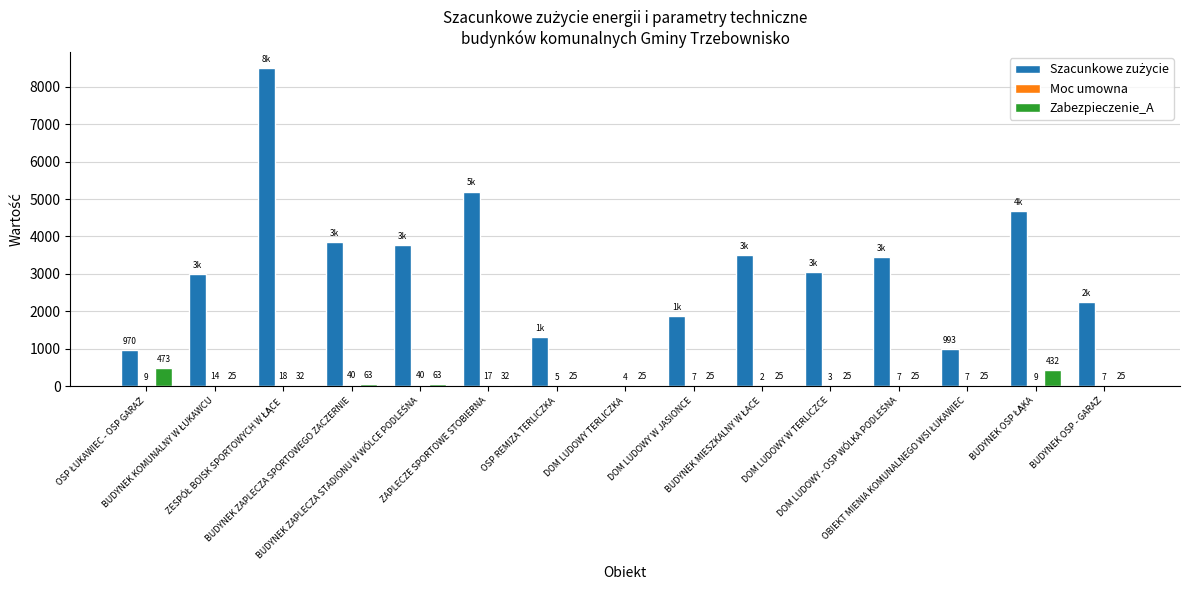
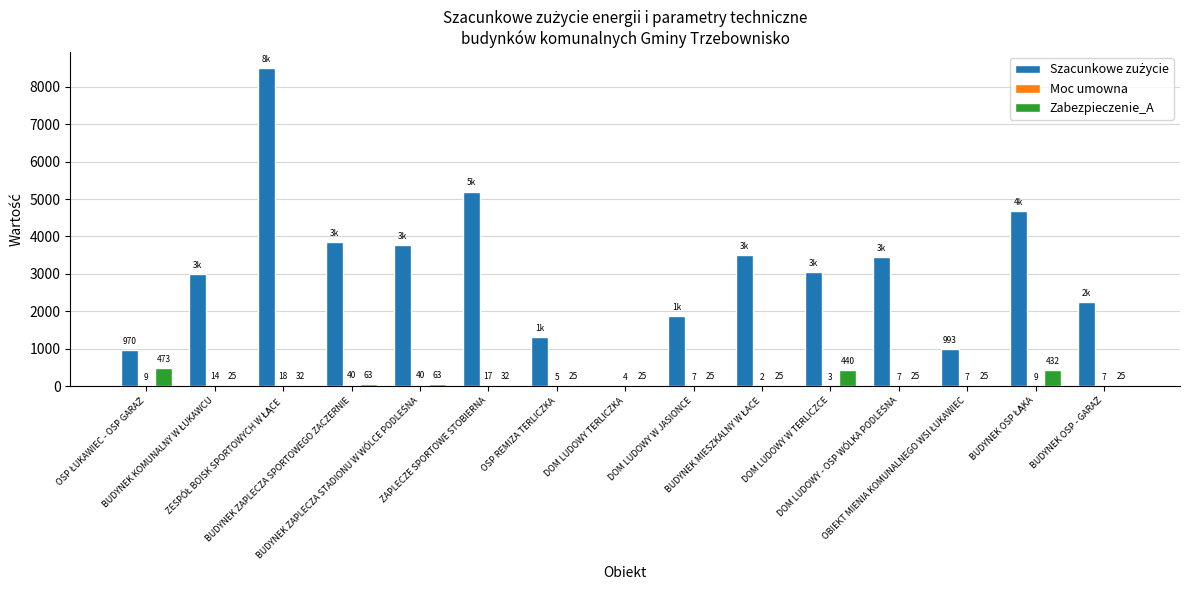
Zabezpieczenie_A, DOM LUDOWY W TERLICZCE: 25 -> 440
